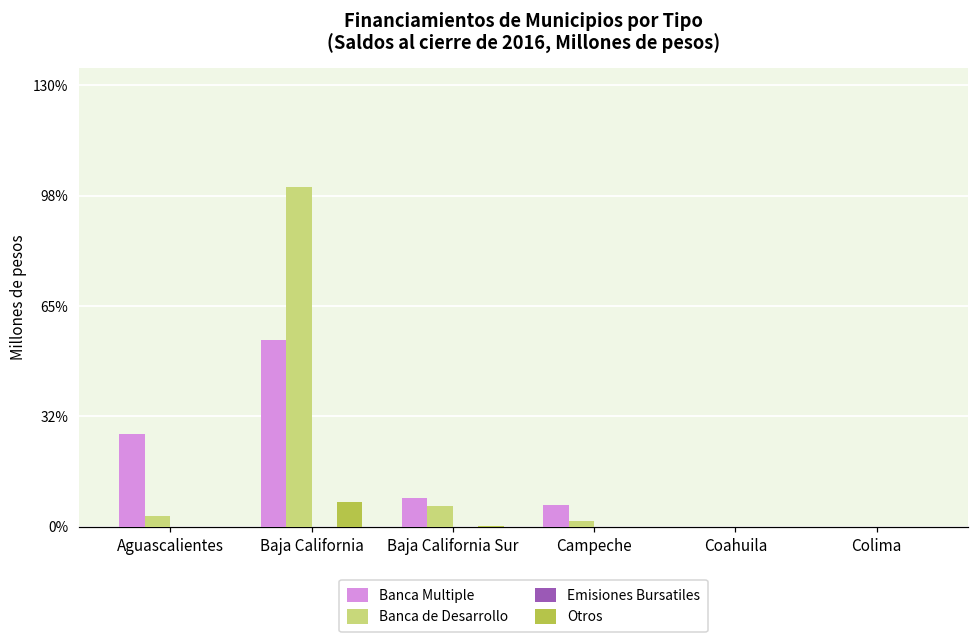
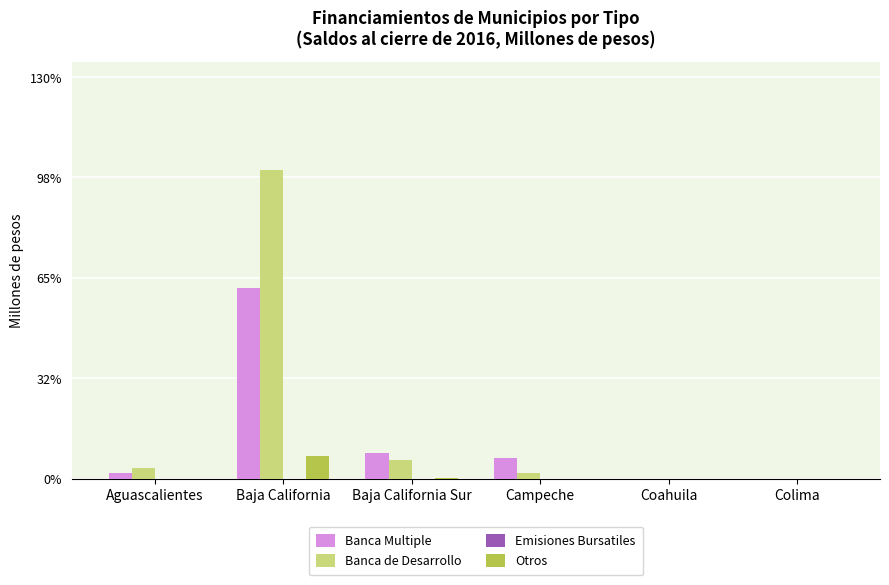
Banca Multiple, Aguascalientes: 27% -> 2%
Banca Multiple, Baja California: 55% -> 62%
